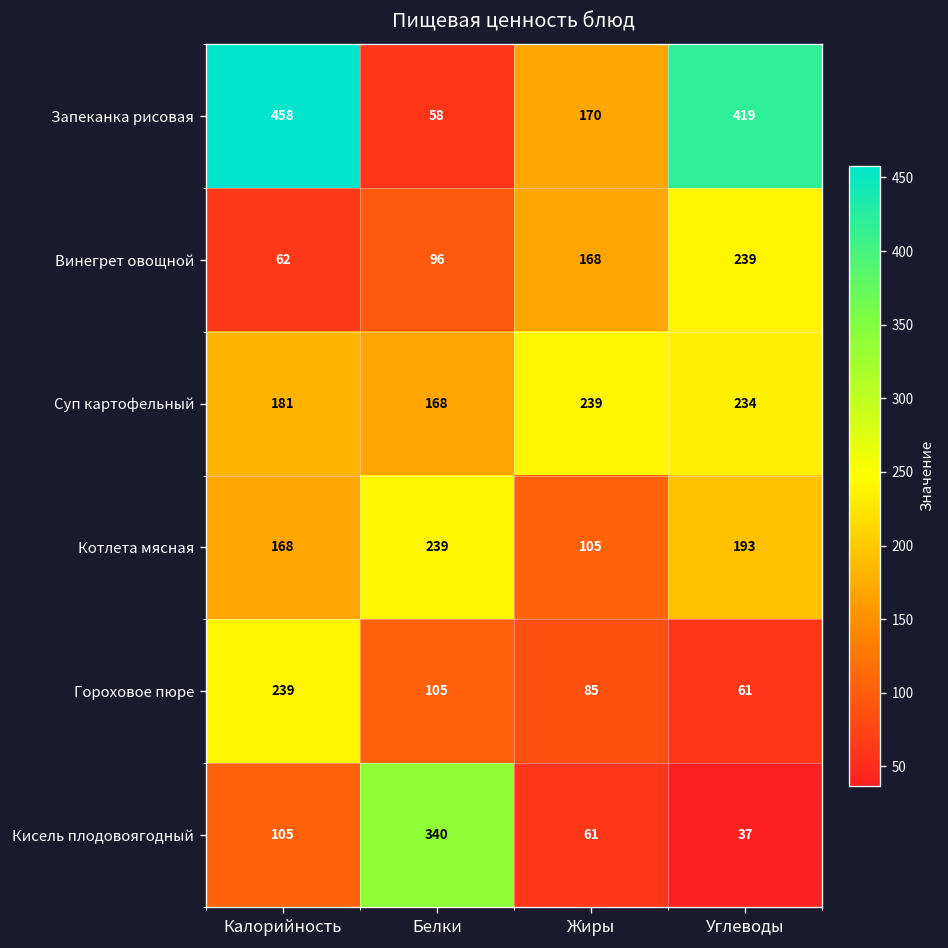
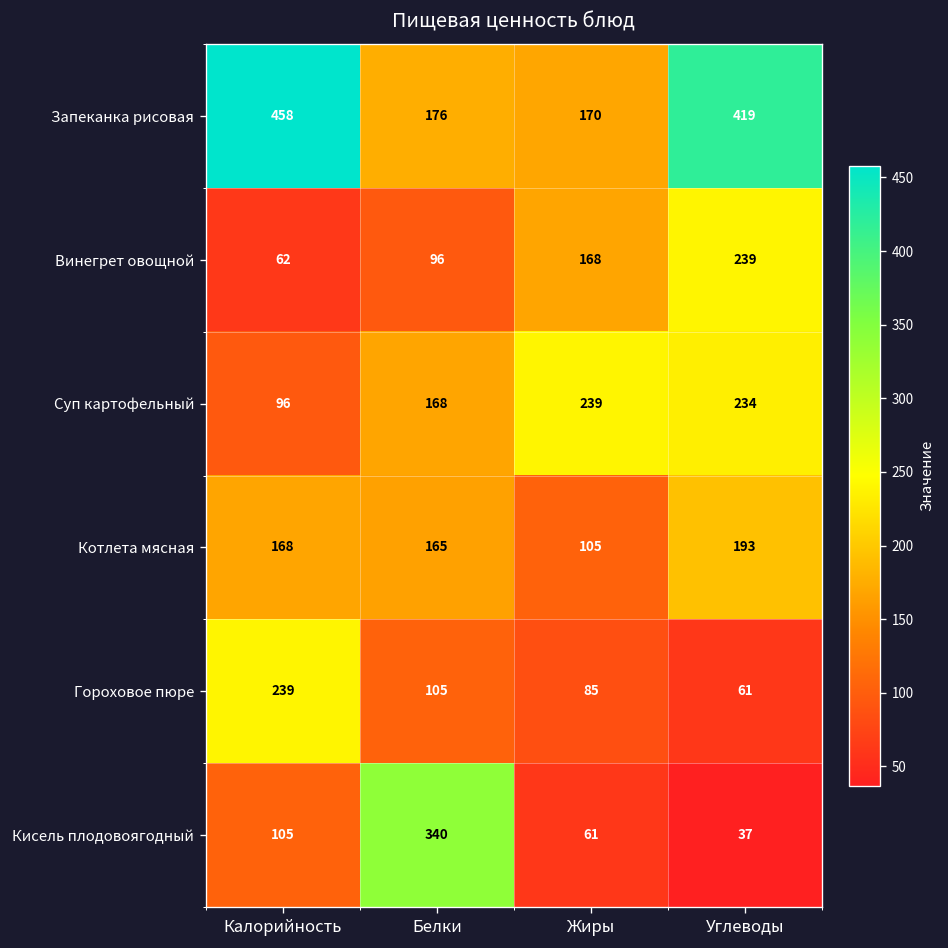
Запеканка рисовая, Белки: 58 -> 176
Суп картофельный, Калорийность: 181 -> 96
Котлета мясная, Белки: 239 -> 165
